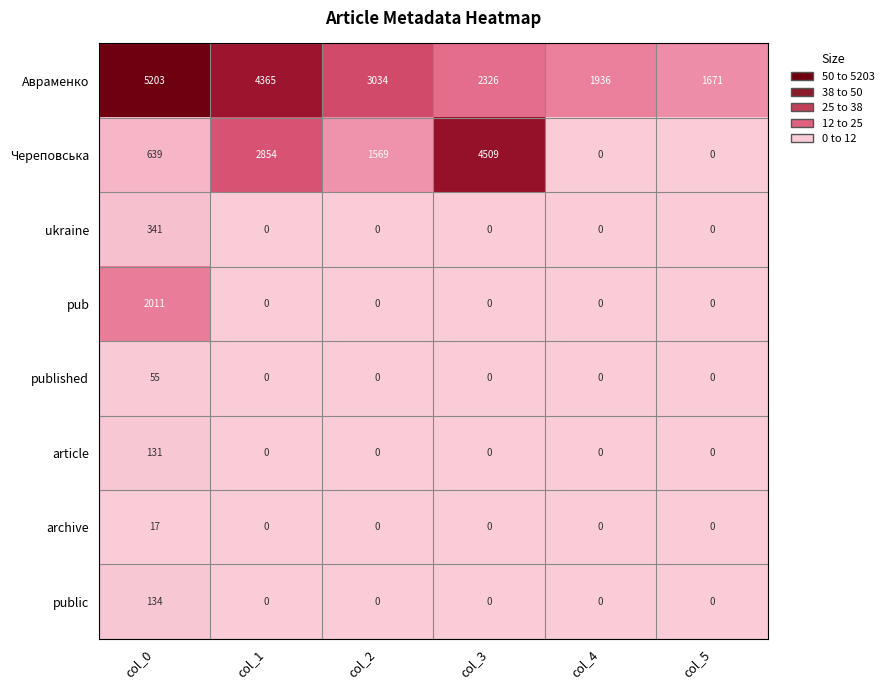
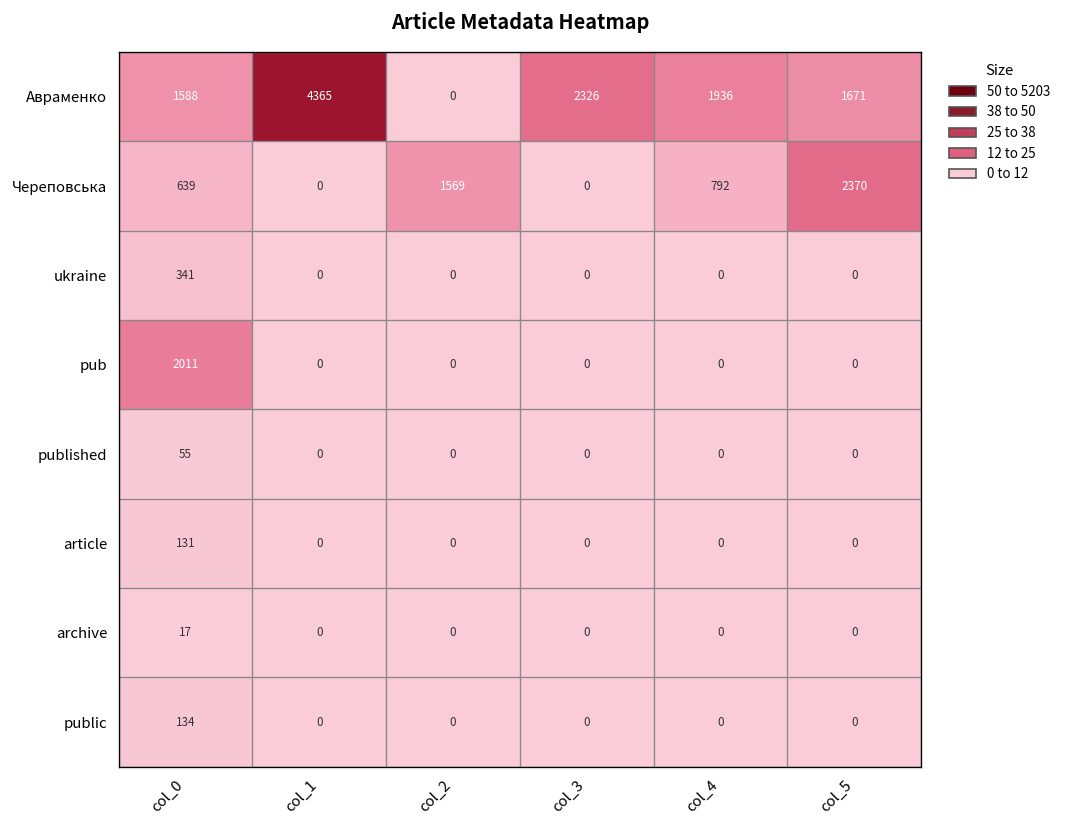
Авраменко, col_0: 5203 -> 1588
Авраменко, col_2: 3034 -> 0
Череповська, col_1: 2854 -> 0
Череповська, col_3: 4509 -> 0
Череповська, col_4: 0 -> 792
Череповська, col_5: 0 -> 2370
